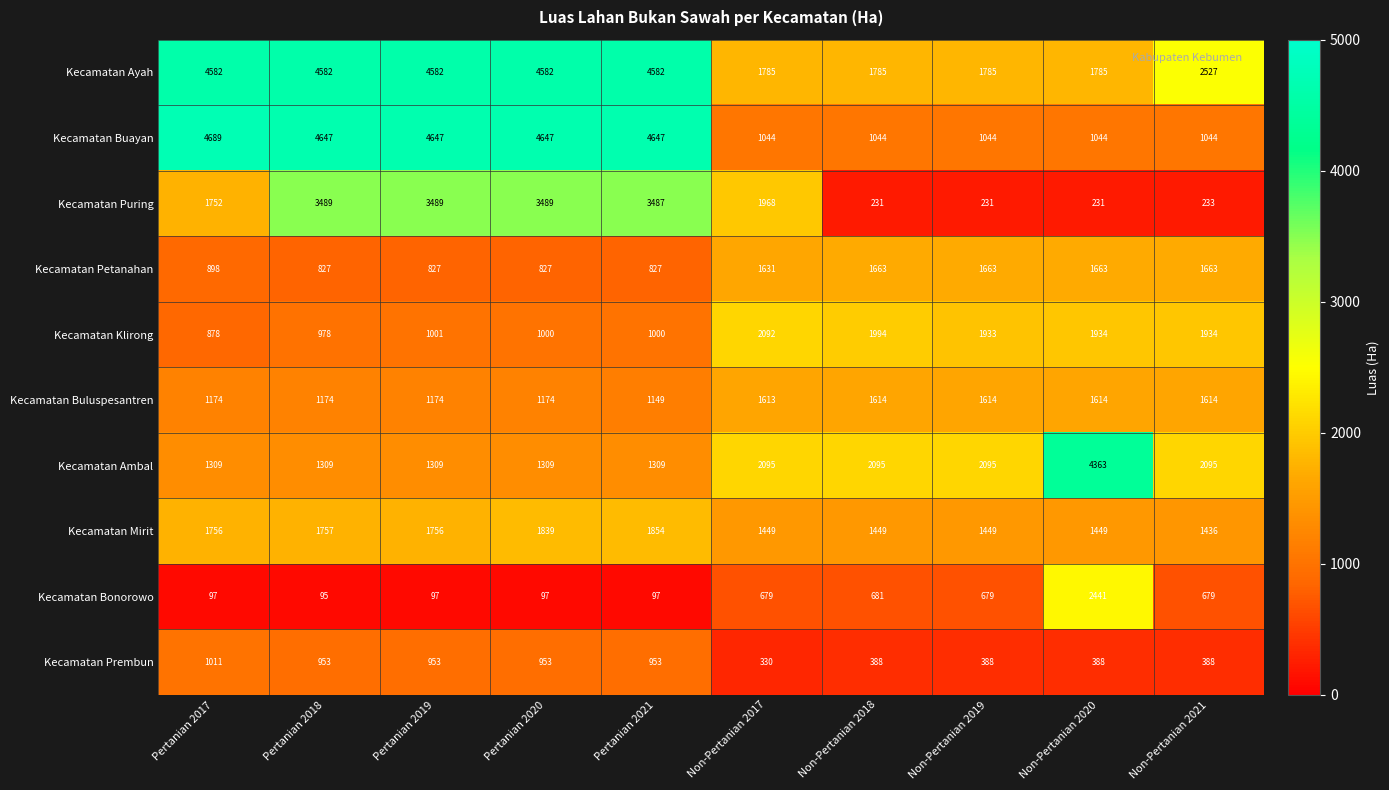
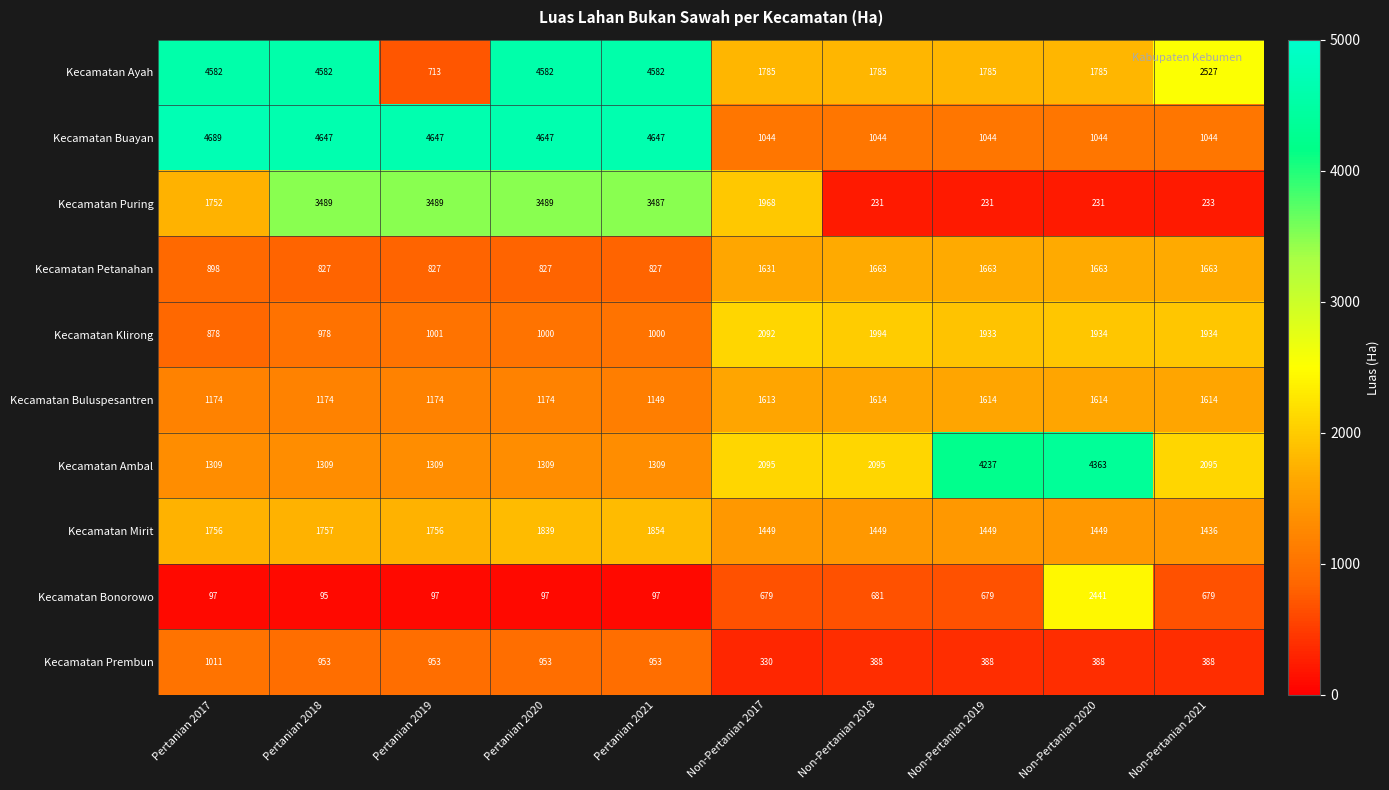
Kecamatan Ayah, Pertanian 2019: 4582 -> 713
Kecamatan Ambal, Non-Pertanian 2019: 2095 -> 4237
